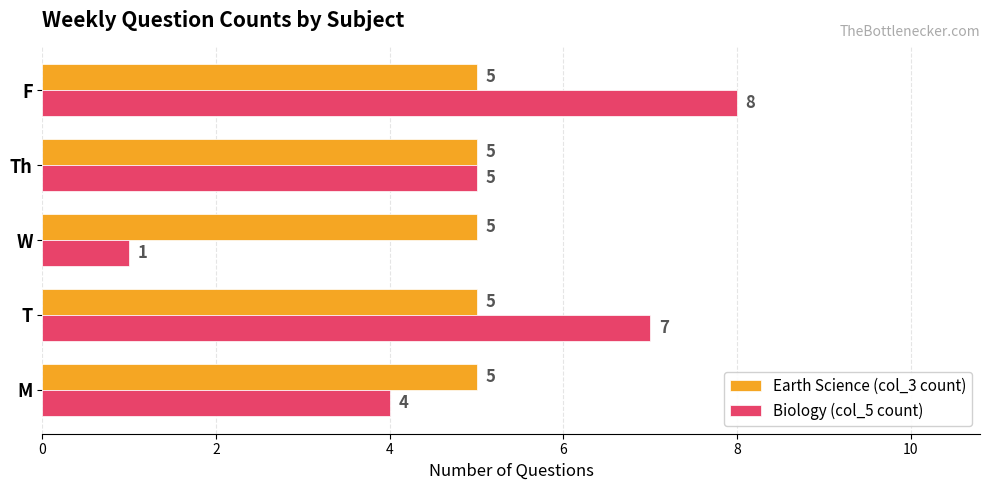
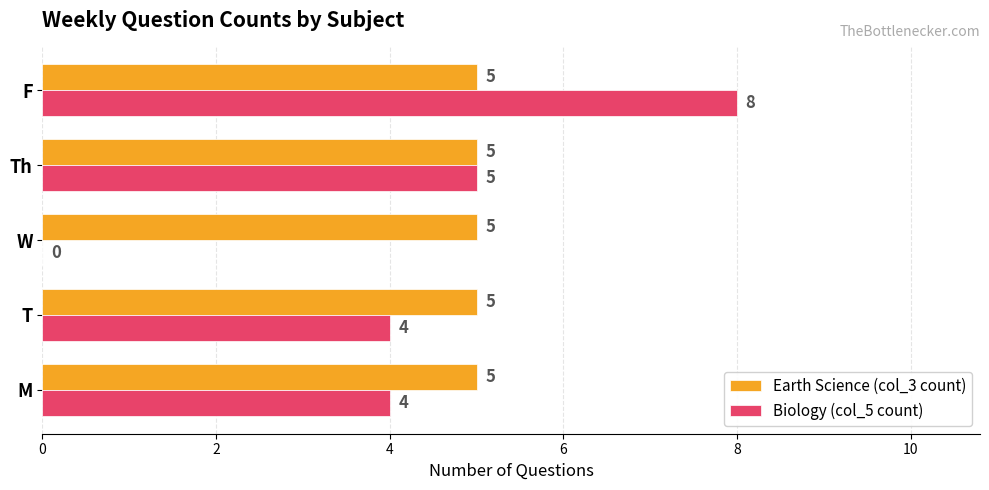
Biology (col_5 count), W: 1 -> 0
Biology (col_5 count), T: 7 -> 4
